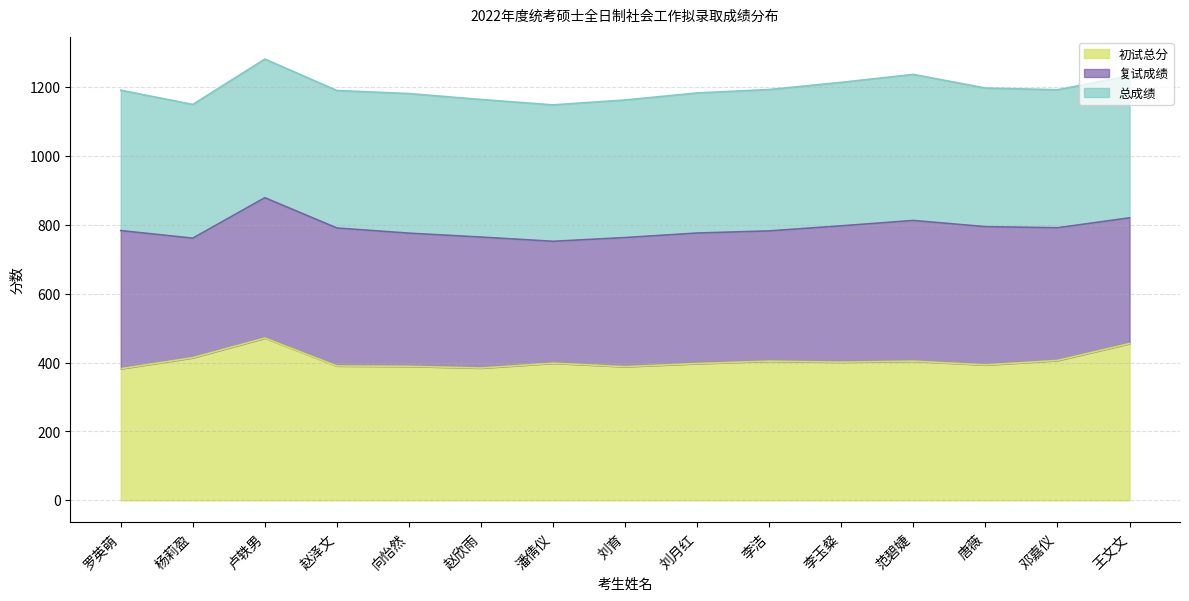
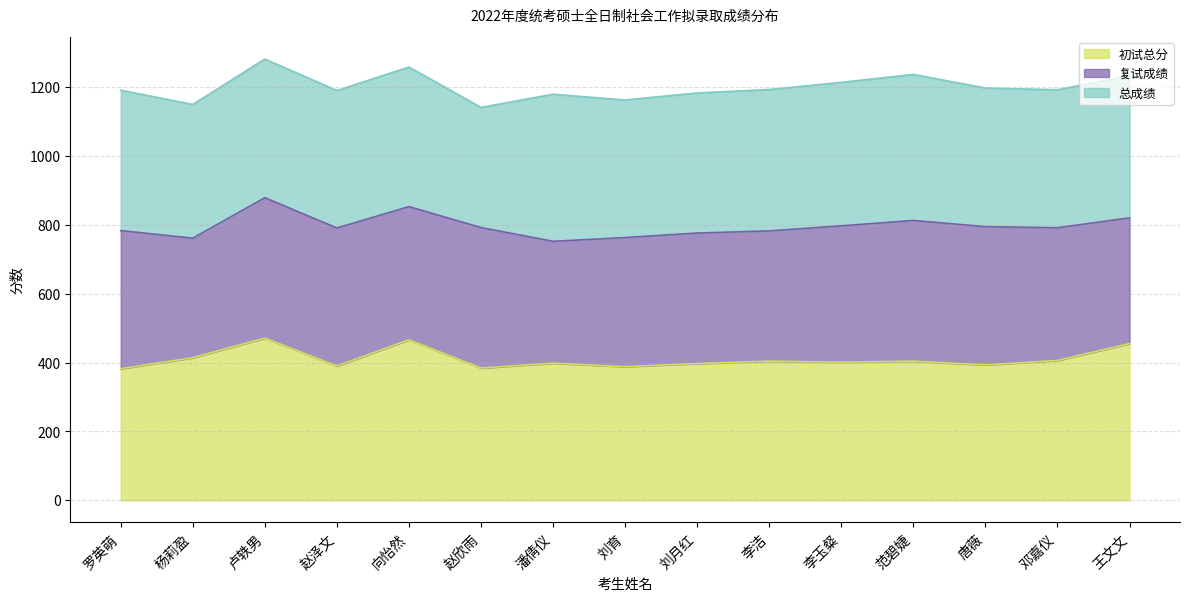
初试总分, 向怡然: 390 -> 470
复试成绩, 赵欣雨: 380 -> 410
总成绩, 赵欣雨: 400 -> 350
总成绩, 潘倩仪: 400 -> 430
